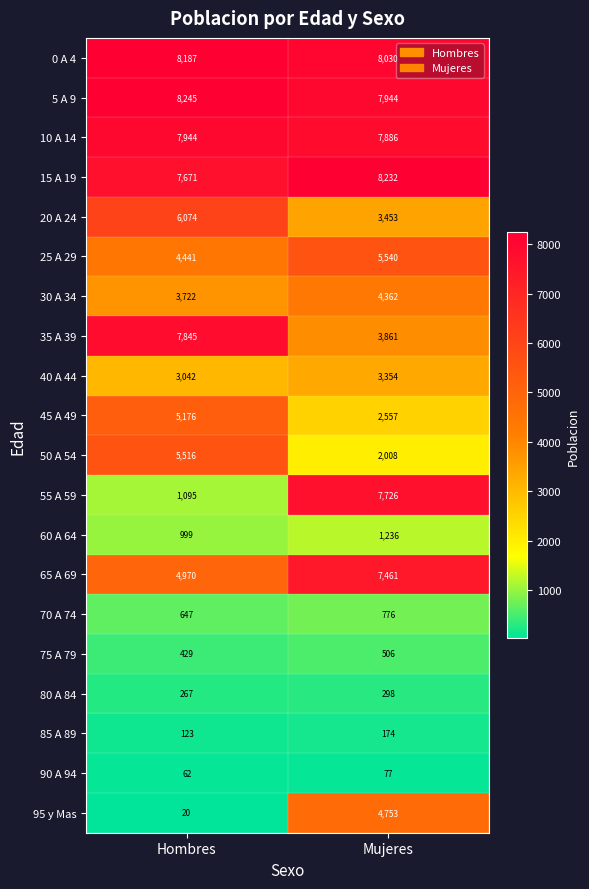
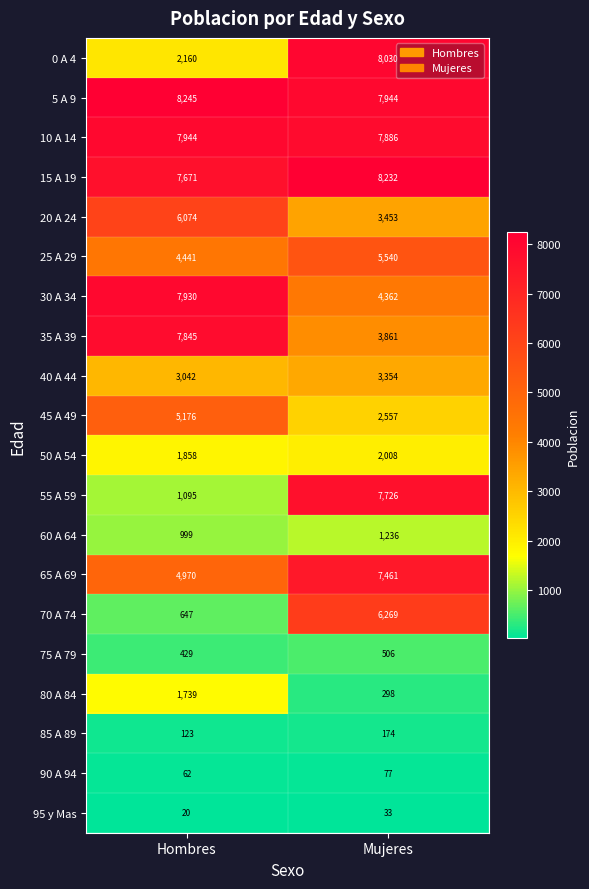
0 A 4, Hombres: 8,187 -> 2,160
30 A 34, Hombres: 3,722 -> 7,930
50 A 54, Hombres: 5,516 -> 1,858
70 A 74, Mujeres: 776 -> 6,269
80 A 84, Hombres: 267 -> 1,739
95 y Mas, Mujeres: 4,753 -> 33
